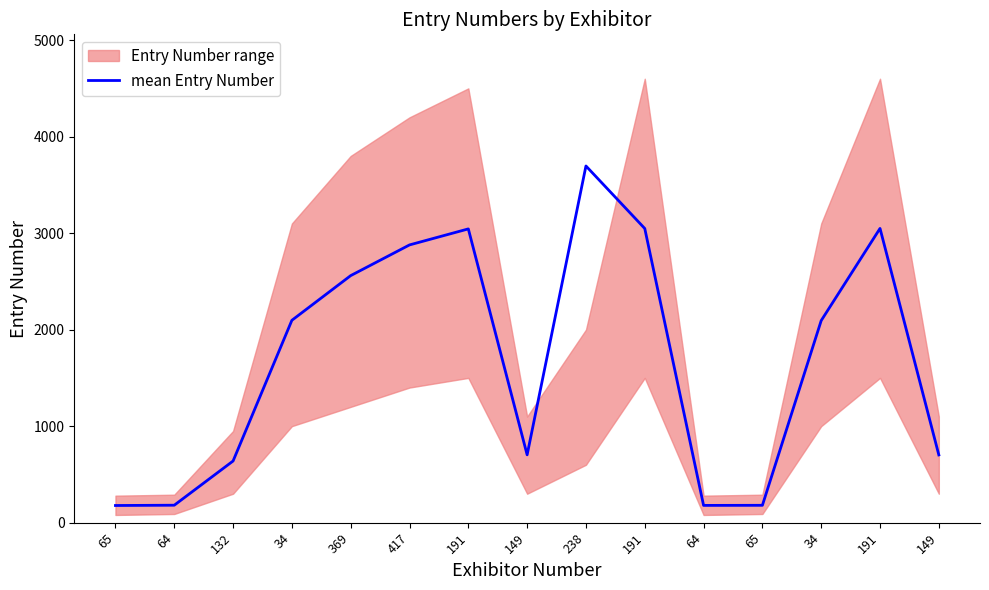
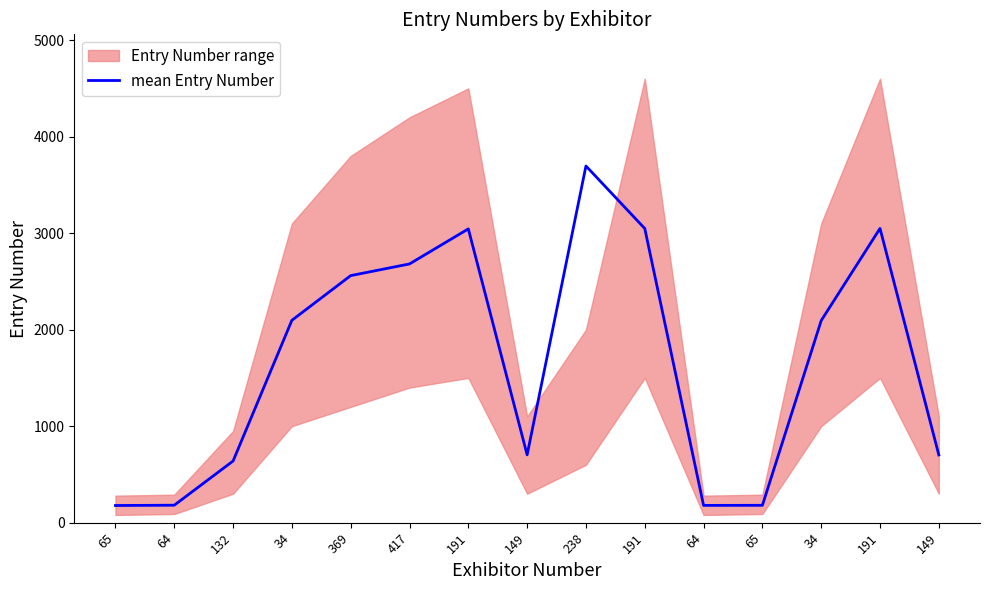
mean Entry Number, 417: 2900 -> 2700
